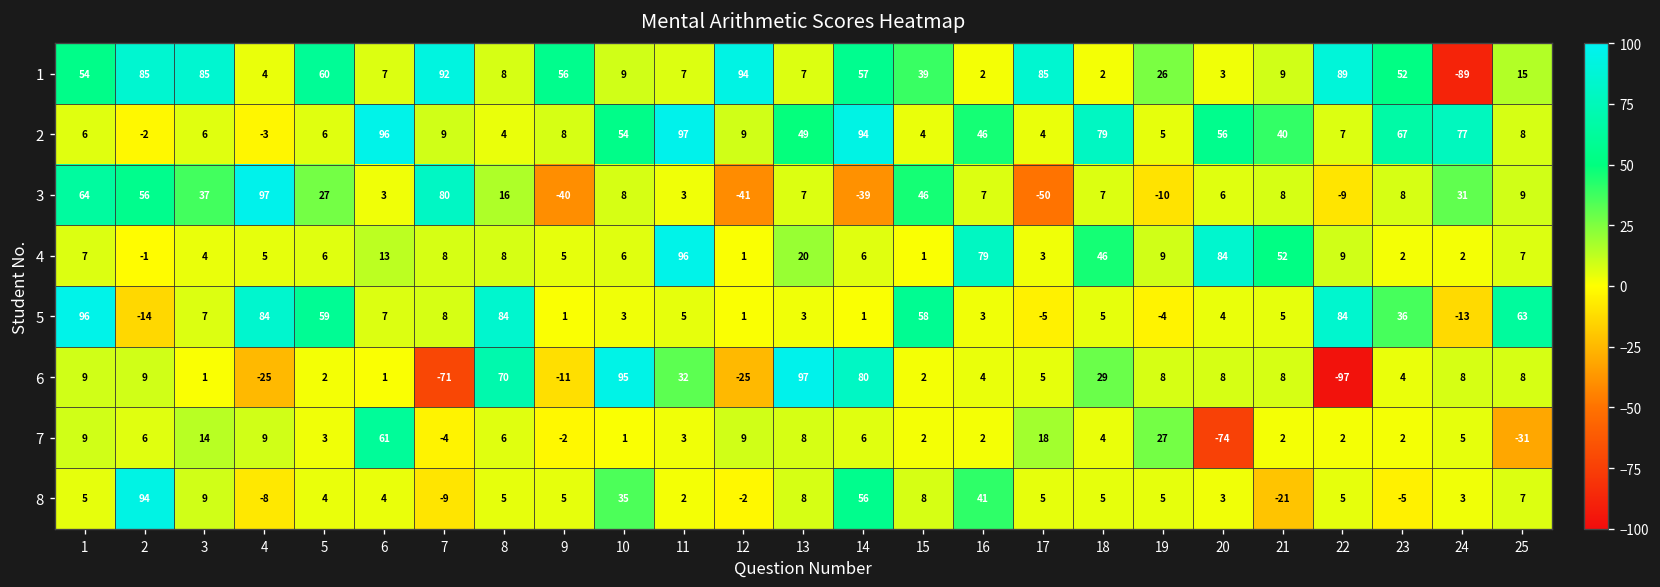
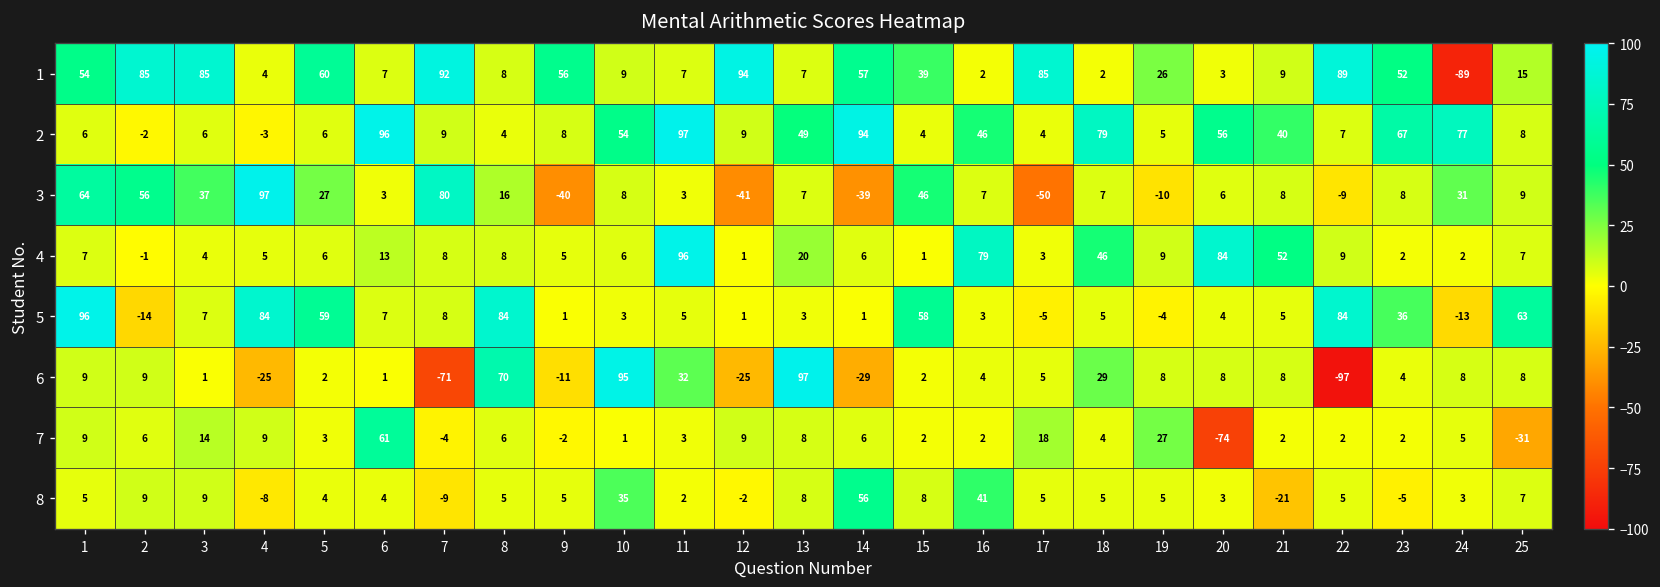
6, 14: 80 -> -29
8, 2: 94 -> 9
